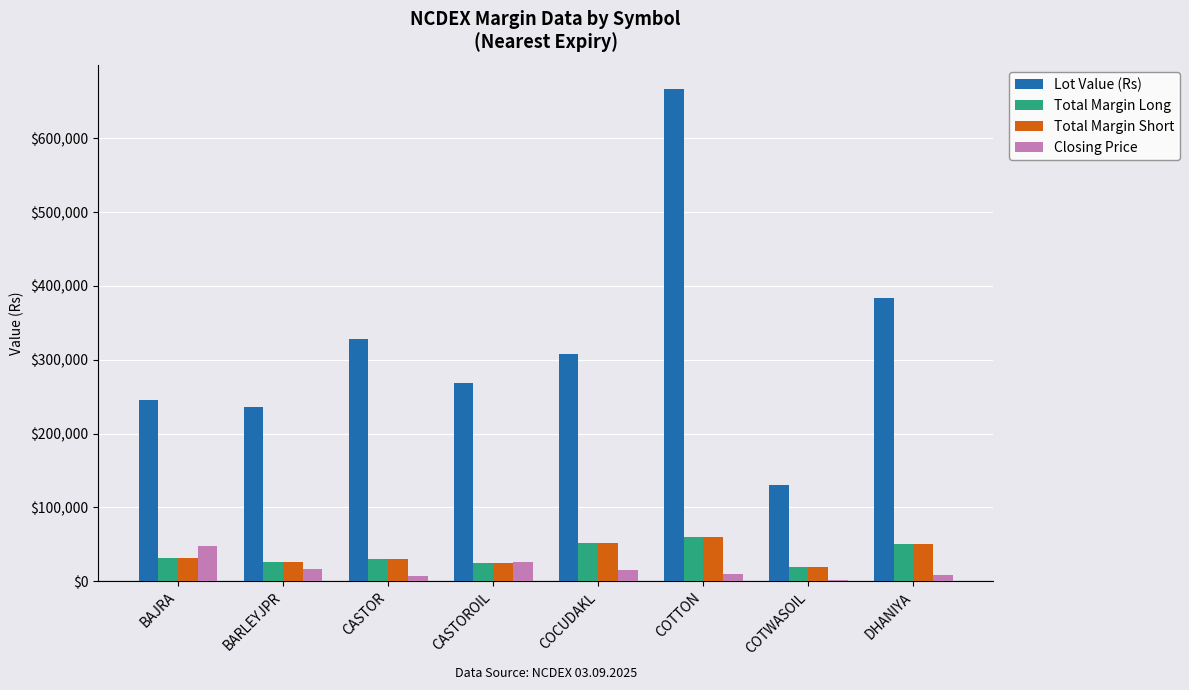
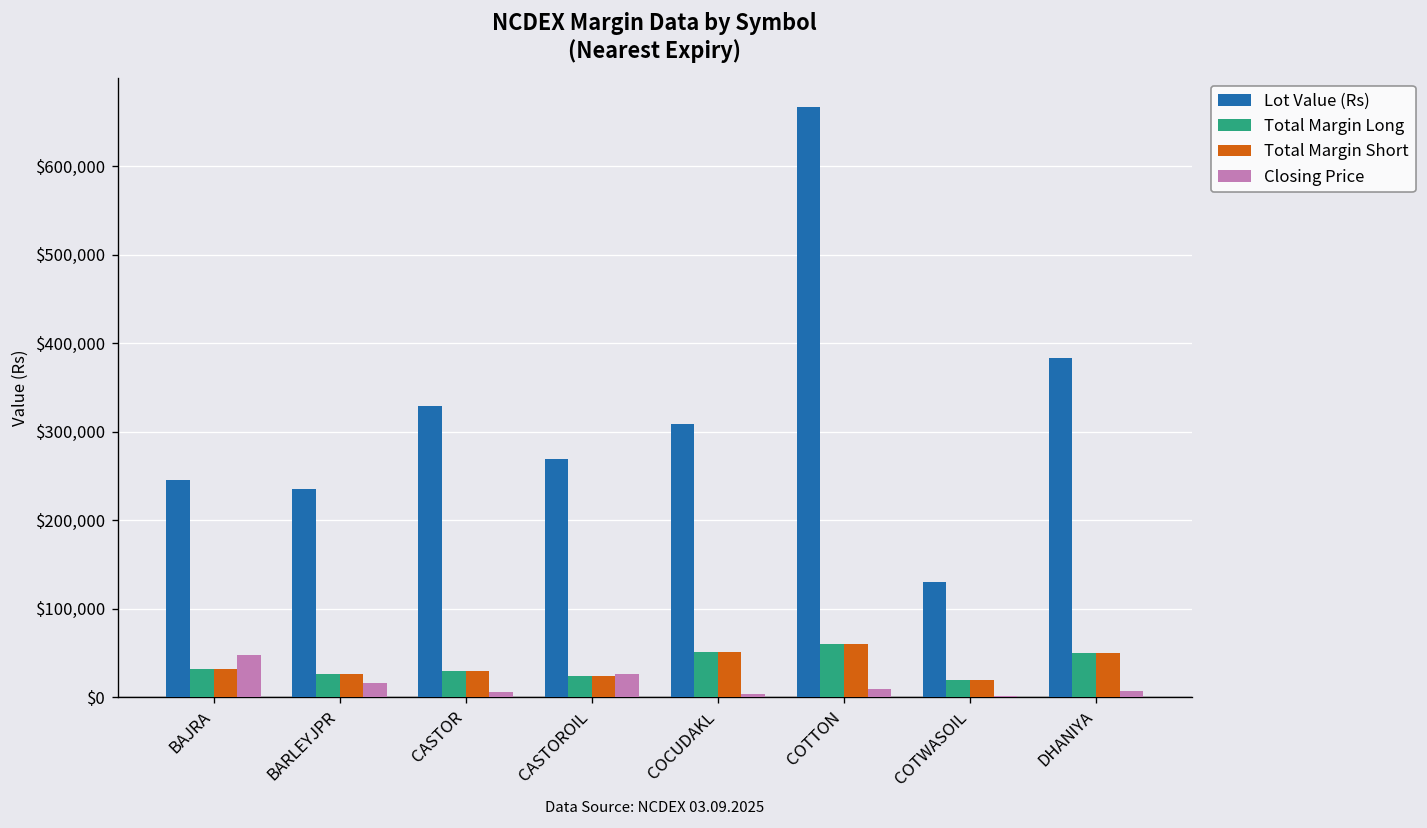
Closing Price, COCUDAKL: $10,000 -> $0
